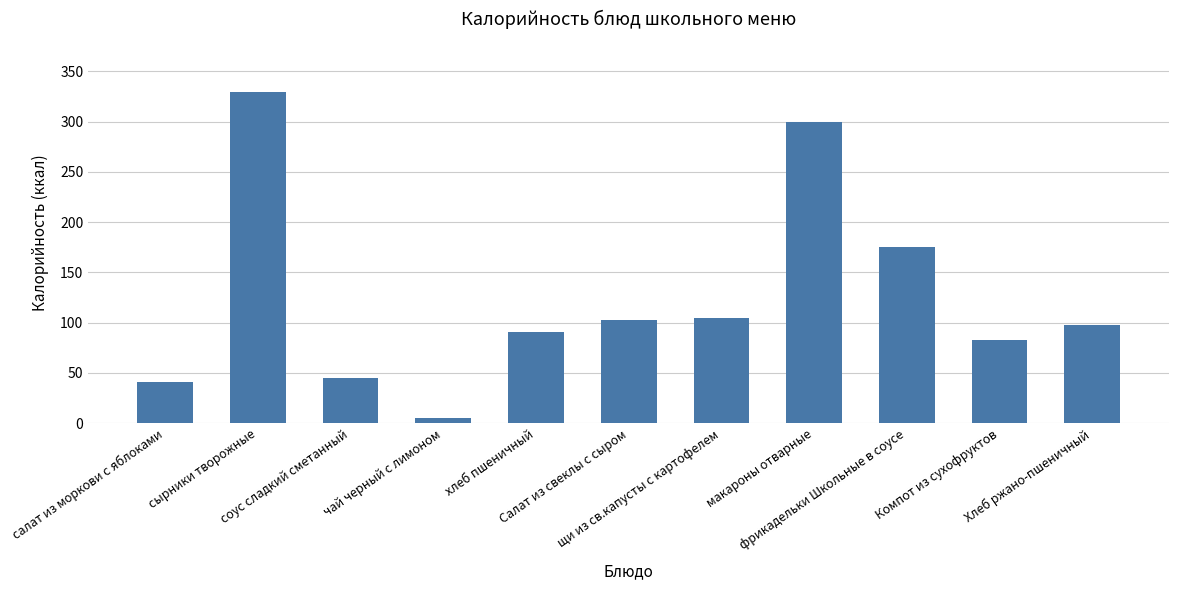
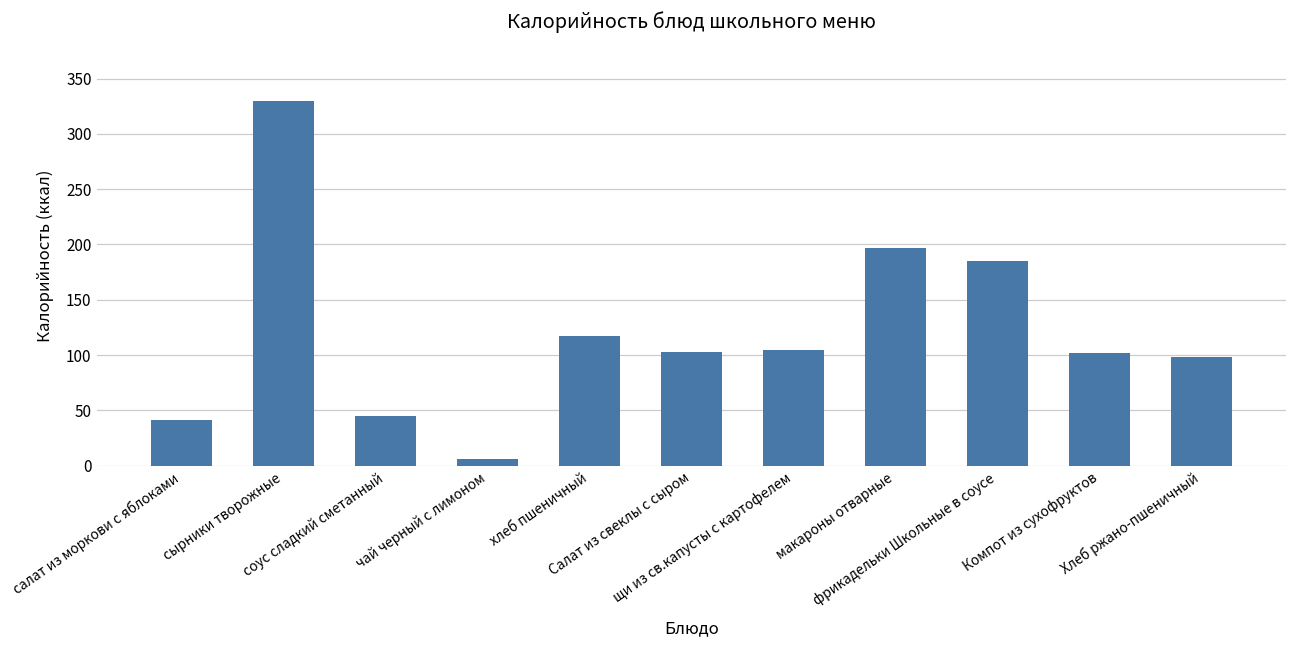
хлеб пшеничный: 91 -> 117
макароны отварные: 300 -> 197
фрикадельки Школьные в соусе: 175 -> 185
Компот из сухофруктов: 83 -> 102
